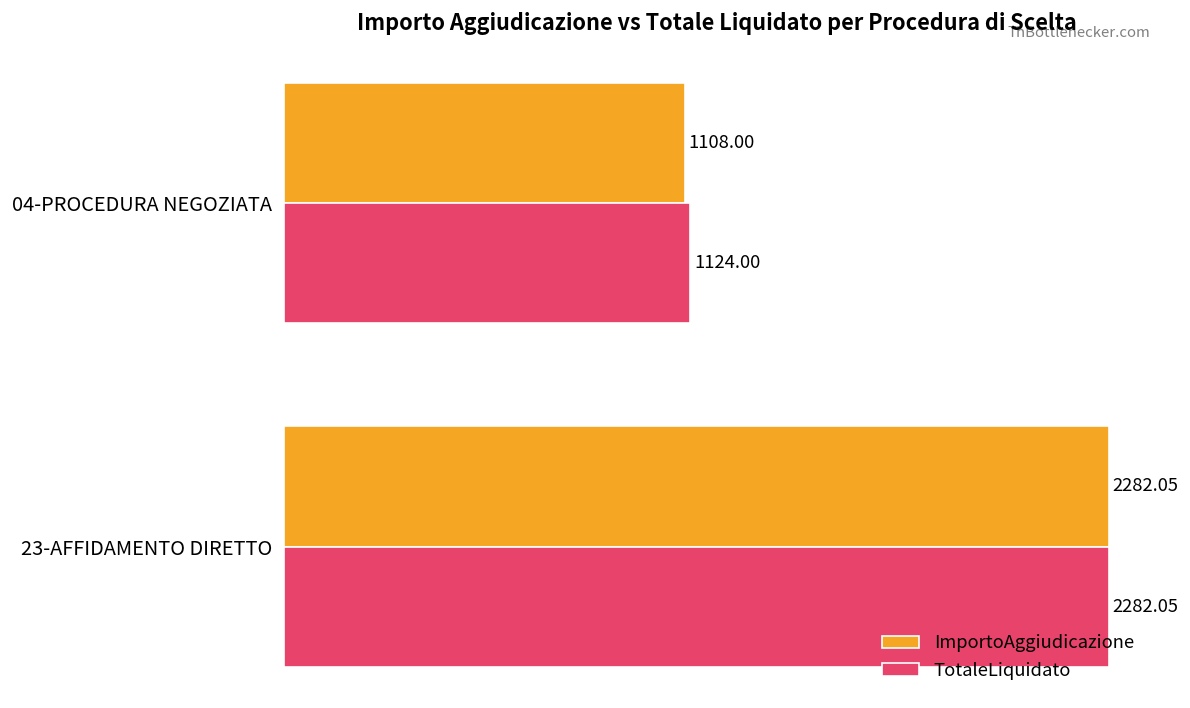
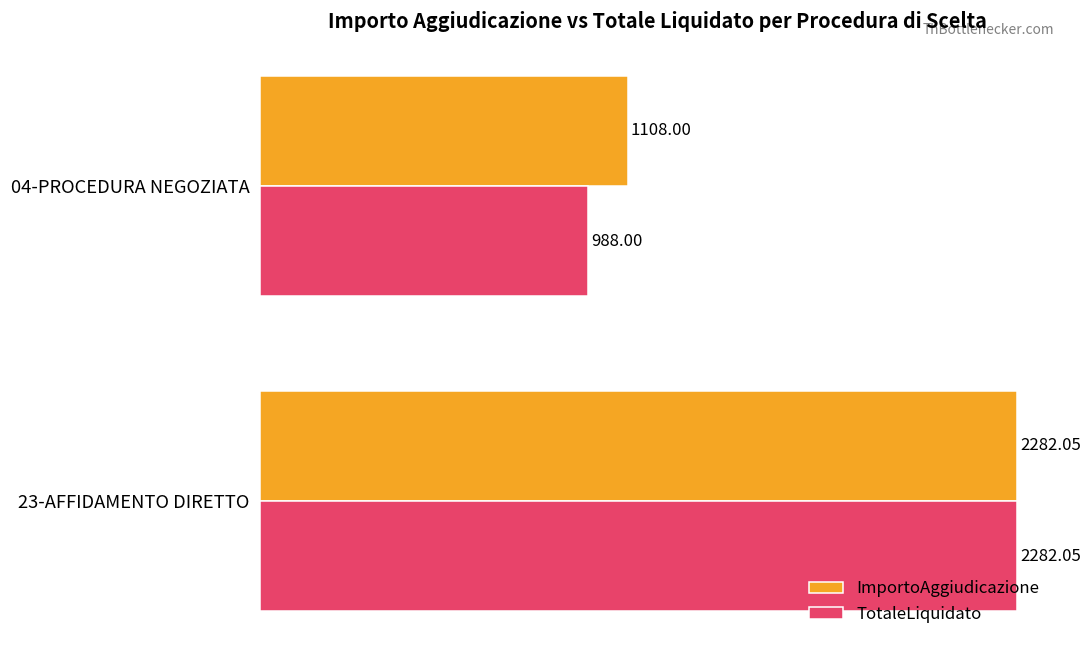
TotaleLiquidato, 04-PROCEDURA NEGOZIATA: 1124.00 -> 988.00
